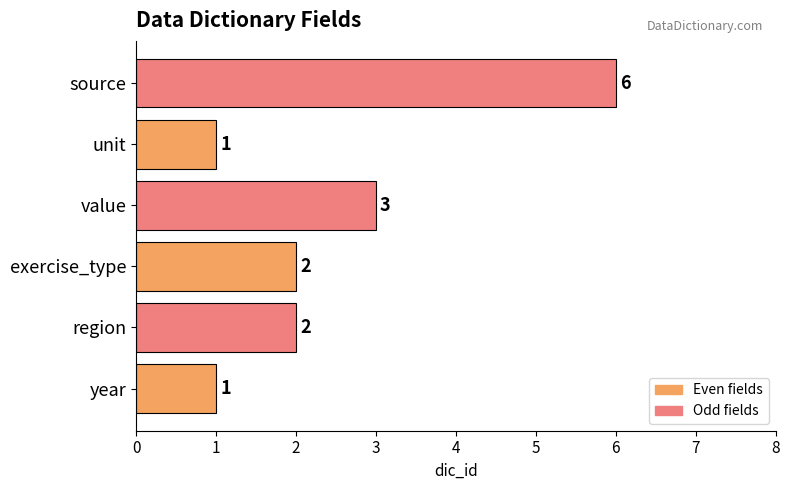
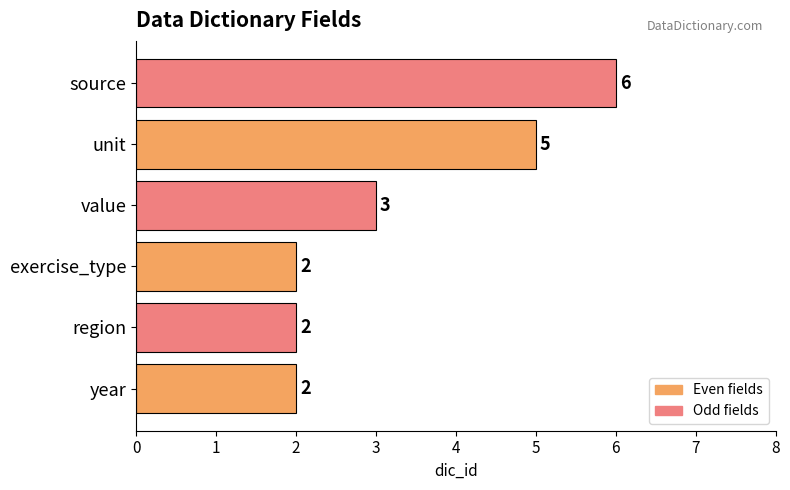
unit: 1 -> 5
year: 1 -> 2
